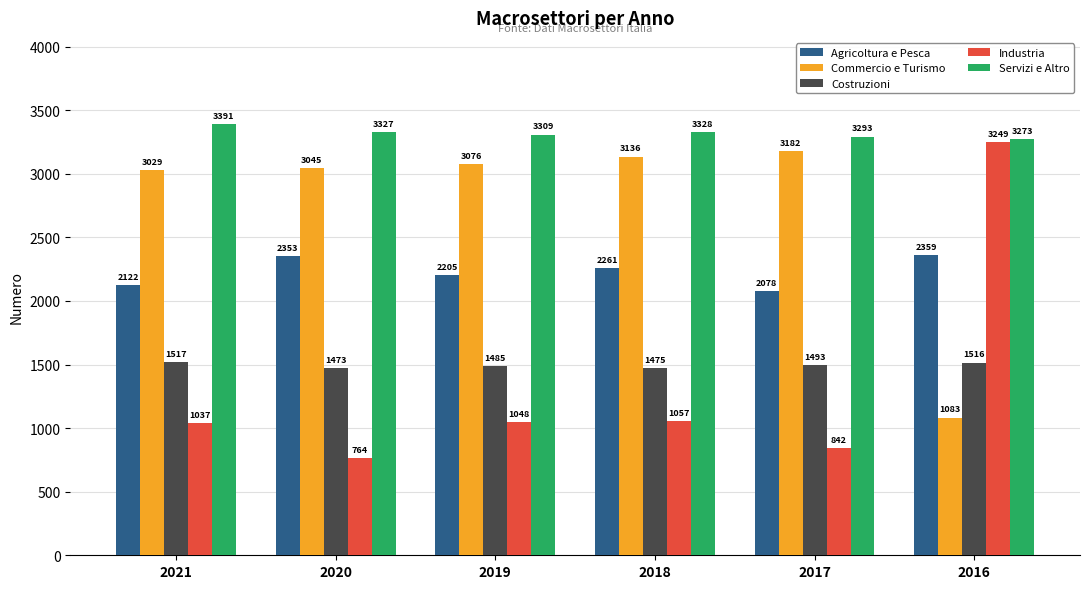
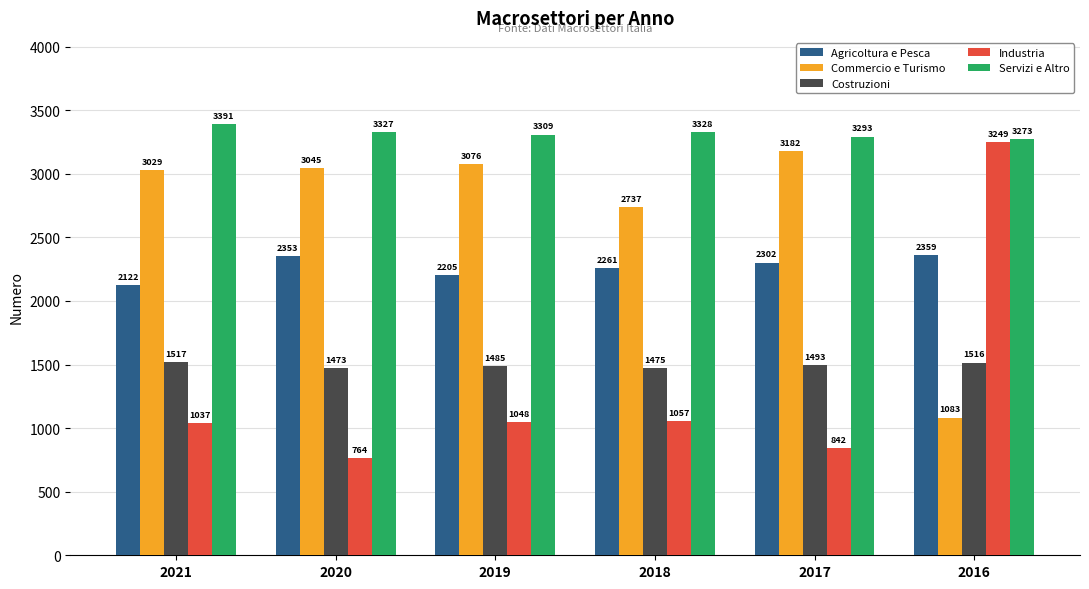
Commercio e Turismo, 2018: 3136 -> 2737
Agricoltura e Pesca, 2017: 2078 -> 2302
